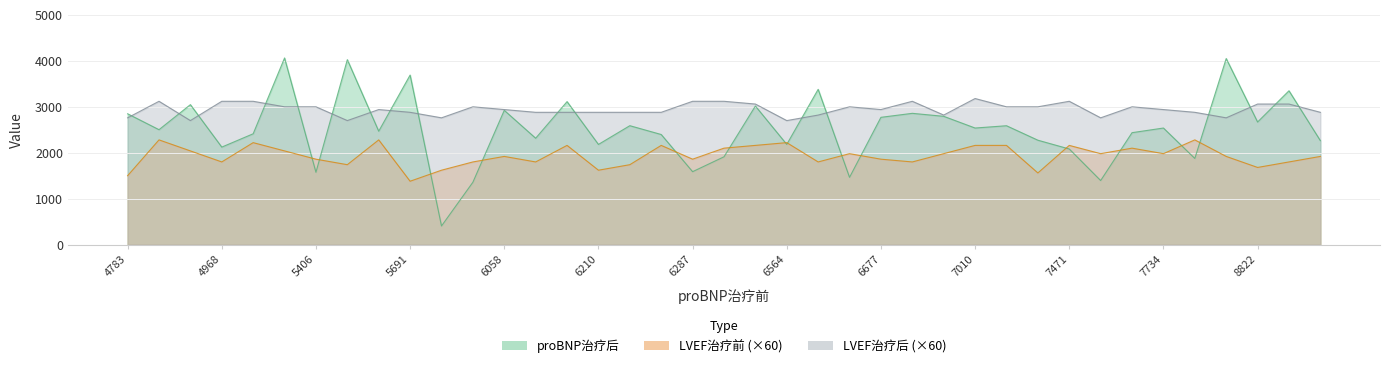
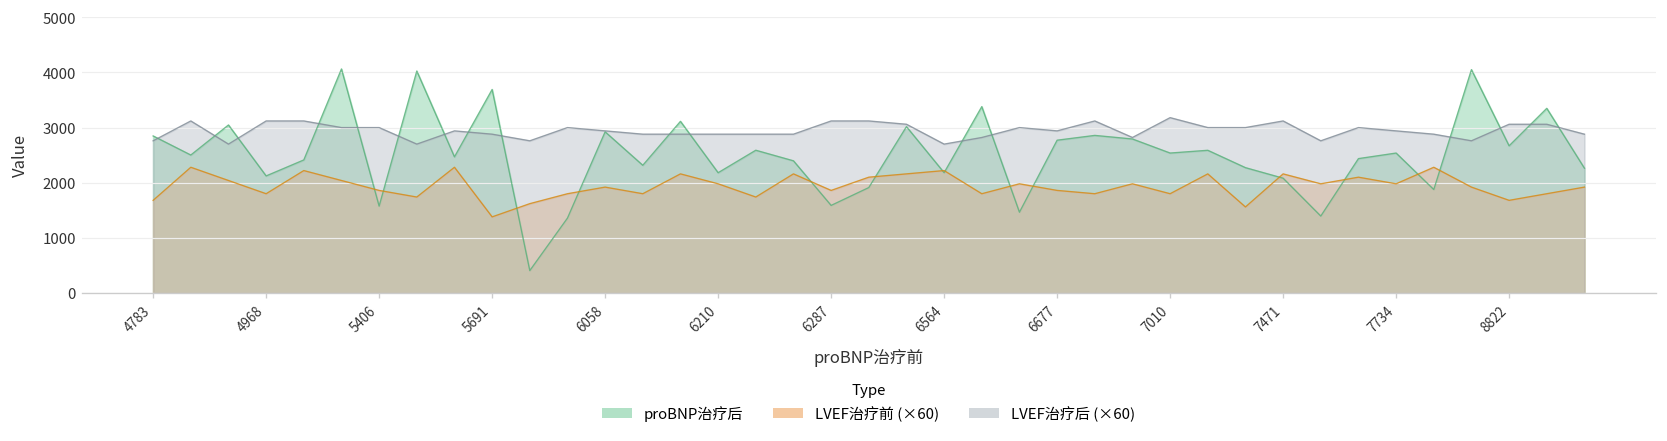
LVEF治疗前 (×60), 4783: 1500 -> 1700
LVEF治疗前 (×60), 6210: 1600 -> 2000
LVEF治疗前 (×60), 7010: 2200 -> 1800
